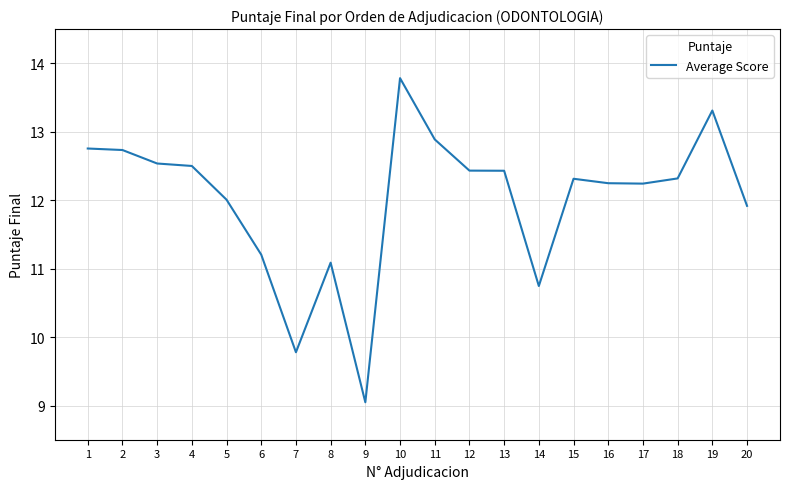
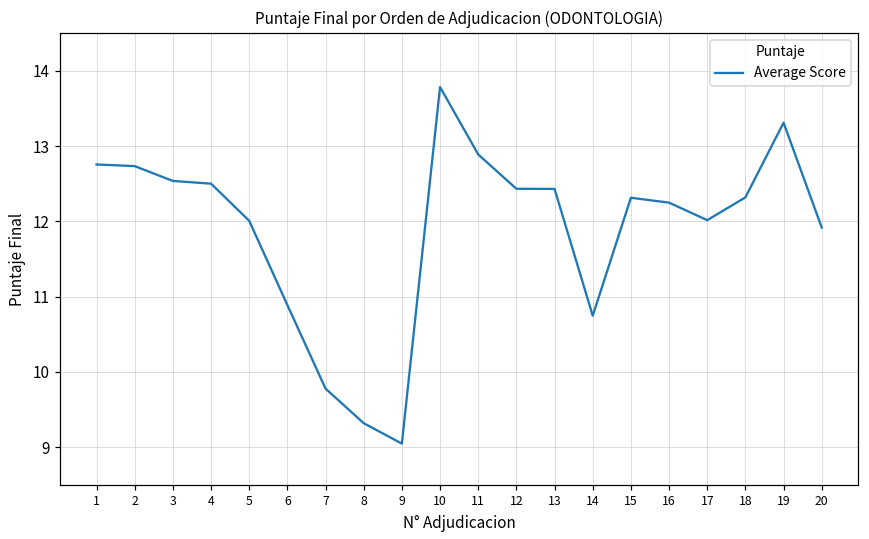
6: 11.2 -> 10.9
8: 11.1 -> 9.3
17: 12.2 -> 12.0
